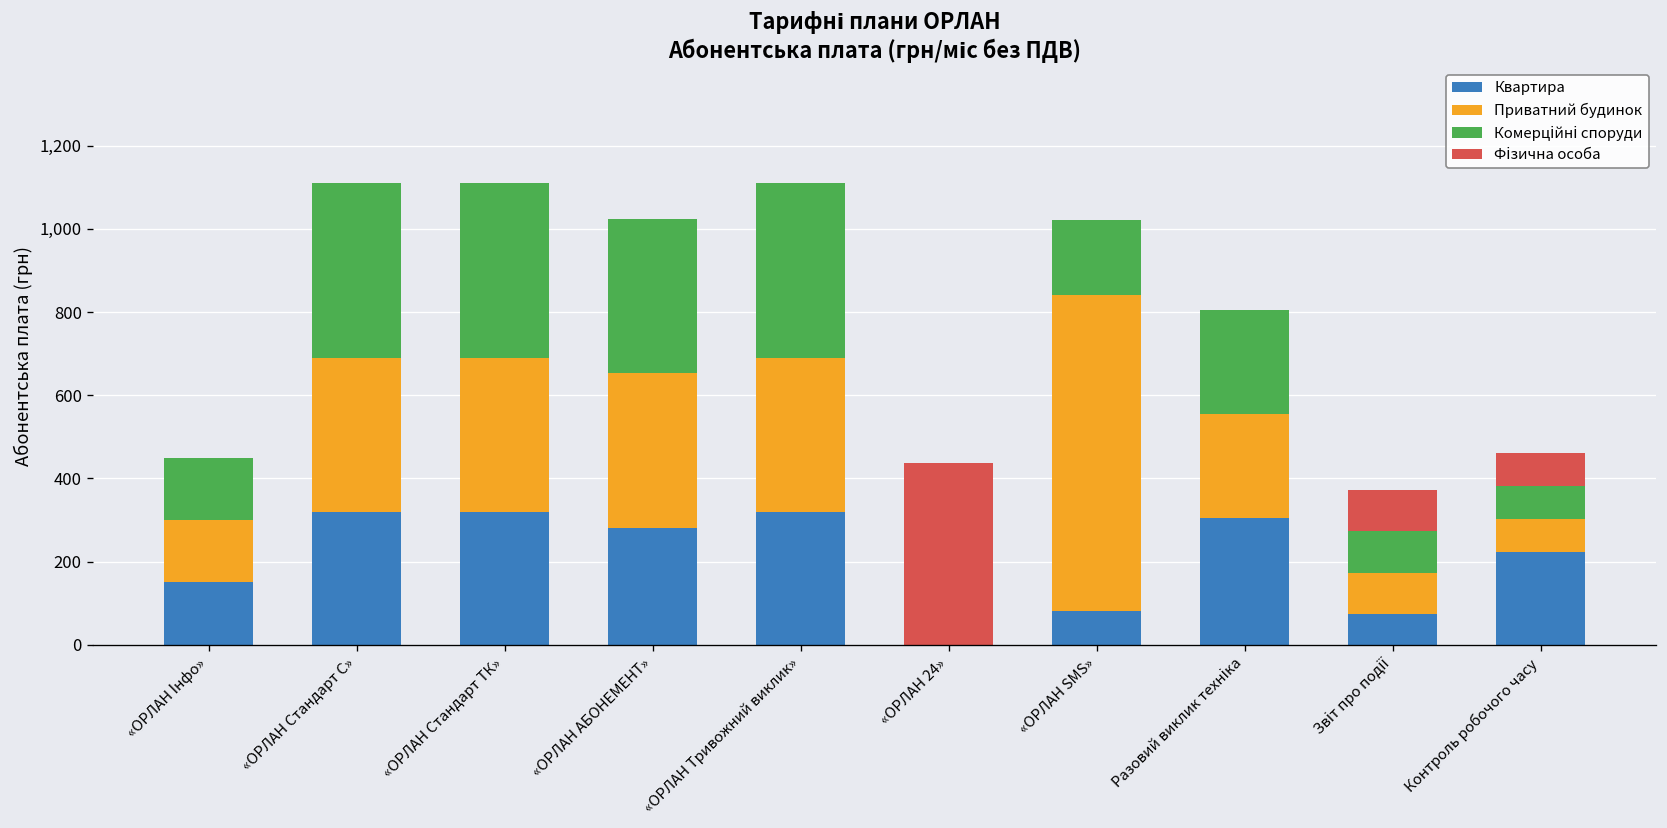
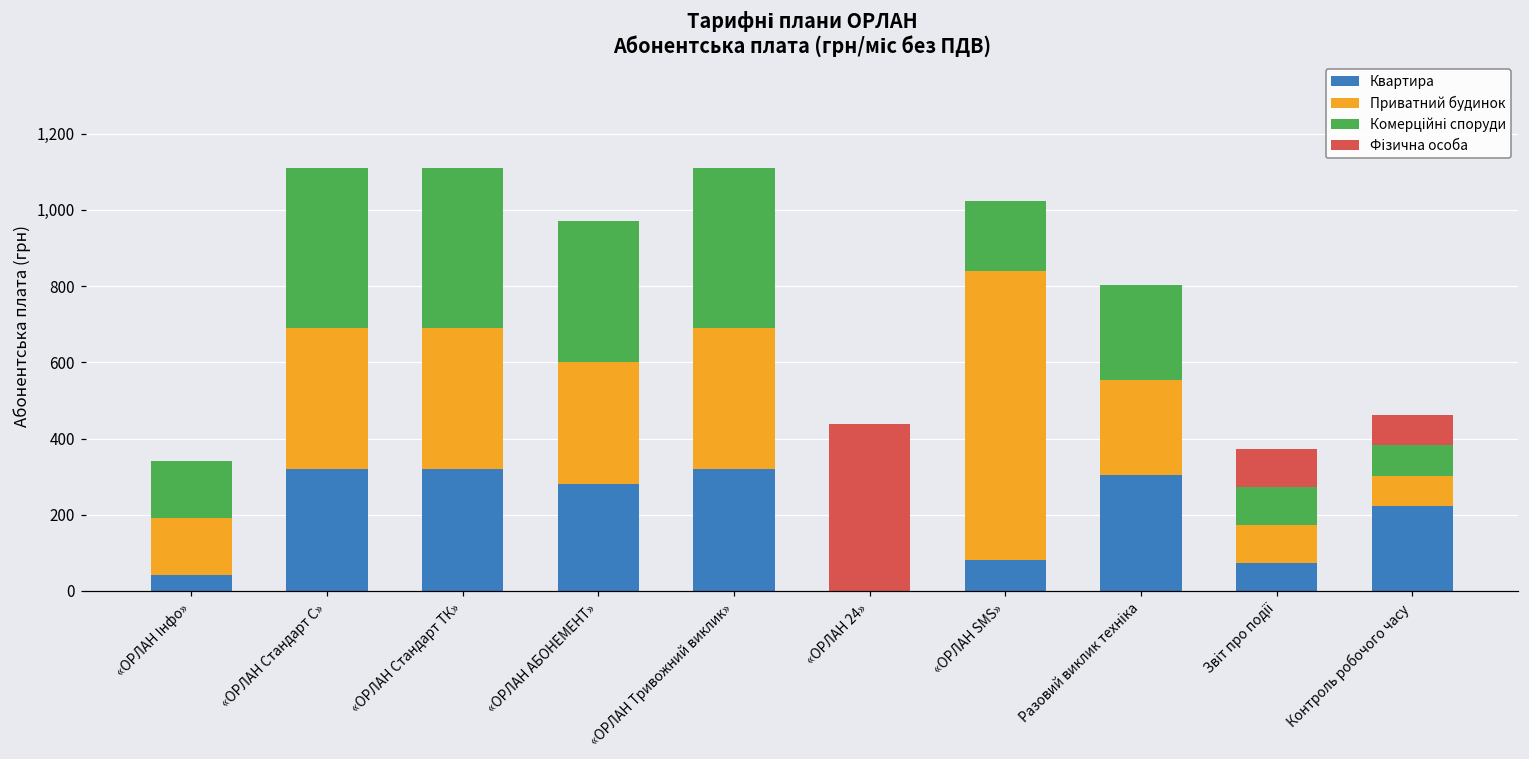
Квартира, «ОРЛАН Інфо»: 150 -> 40
Приватний будинок, «ОРЛАН АБОНЕМЕНТ»: 370 -> 320
